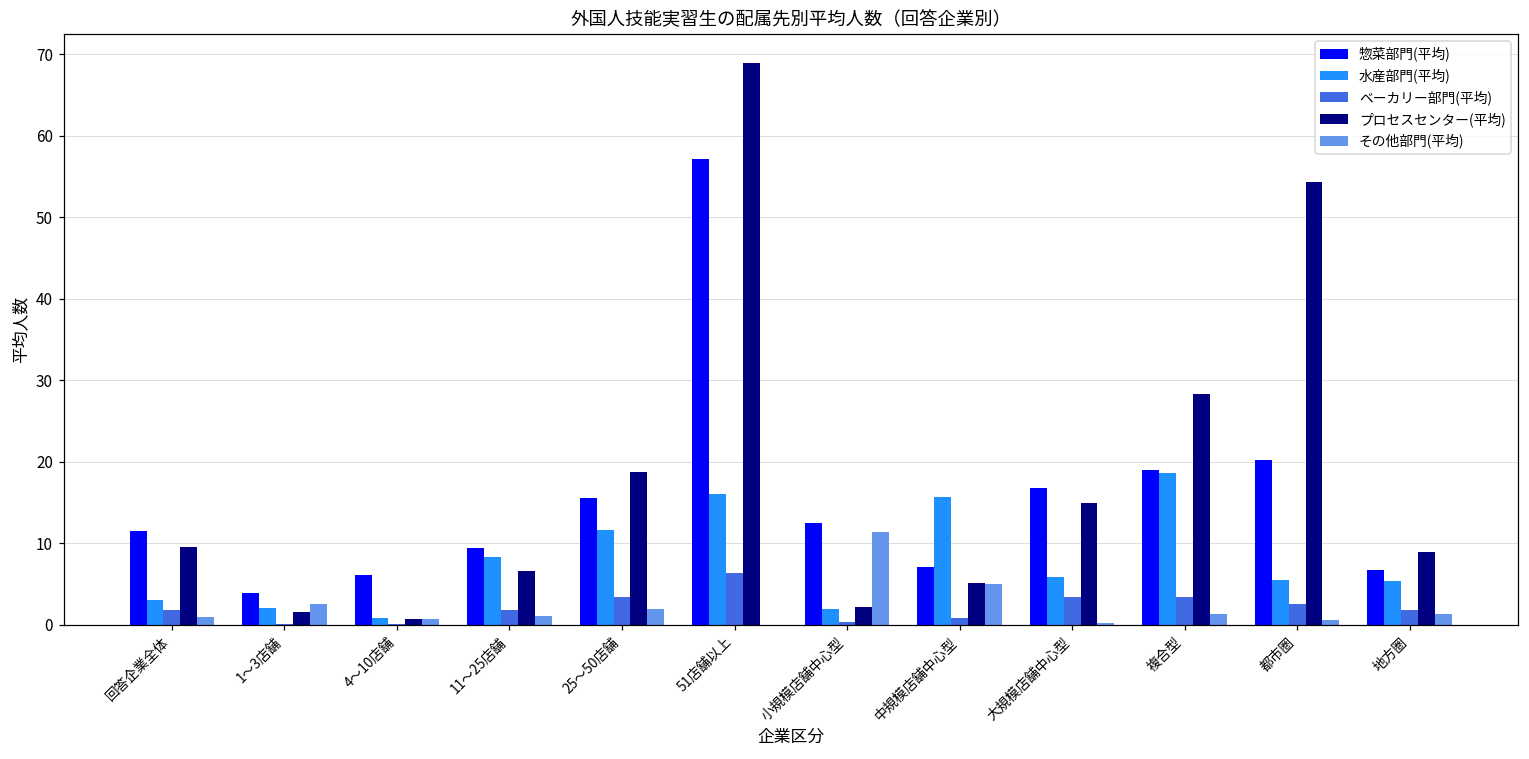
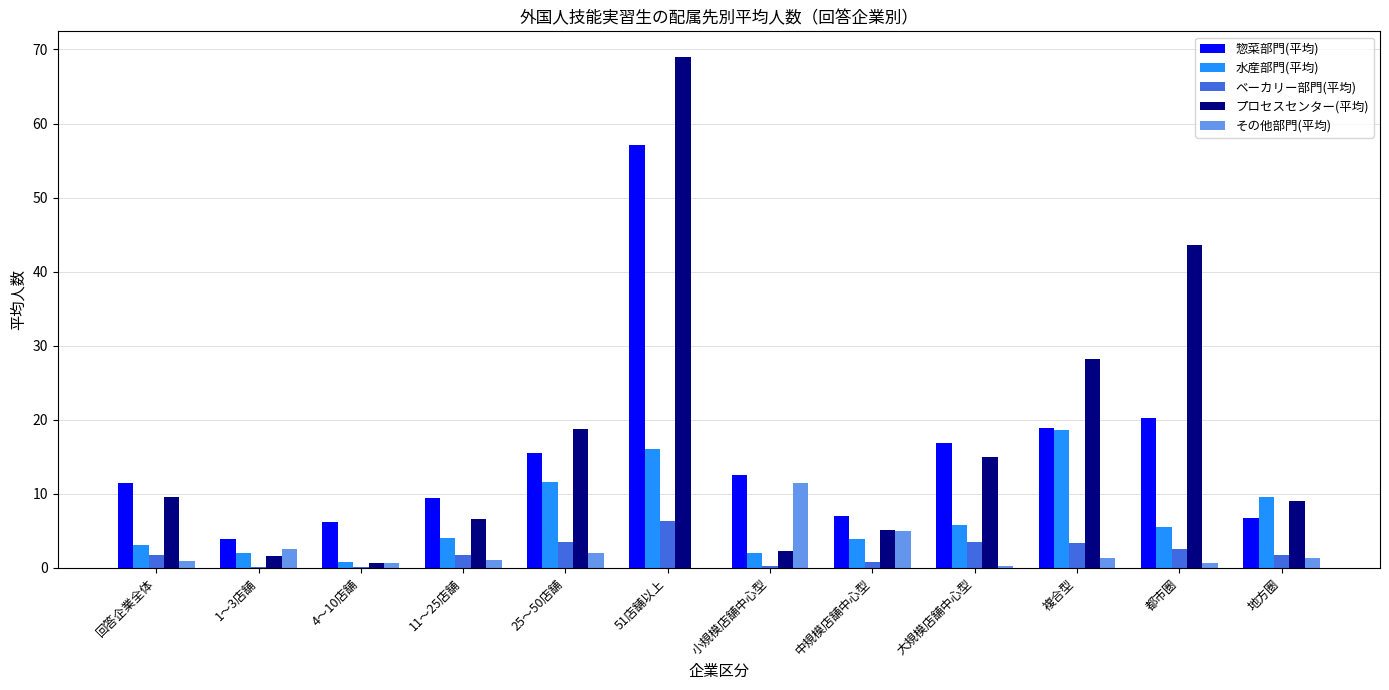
水産部門(平均), 11〜25店舗: 8 -> 4
水産部門(平均), 中規模店舗中心型: 16 -> 4
プロセスセンター(平均), 都市圏: 54 -> 44
水産部門(平均), 地方圏: 5 -> 10
